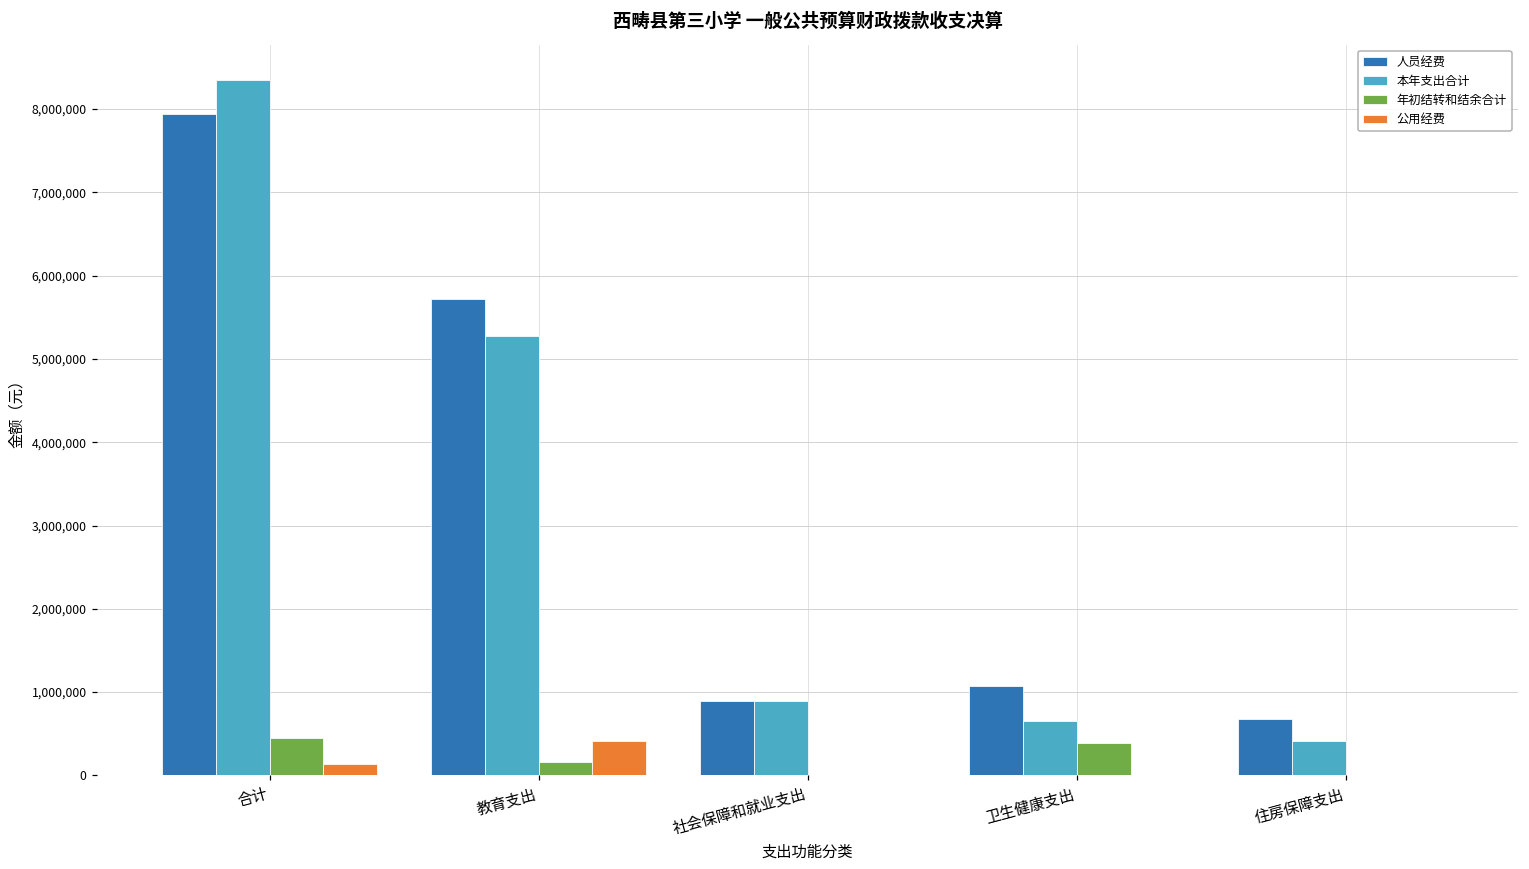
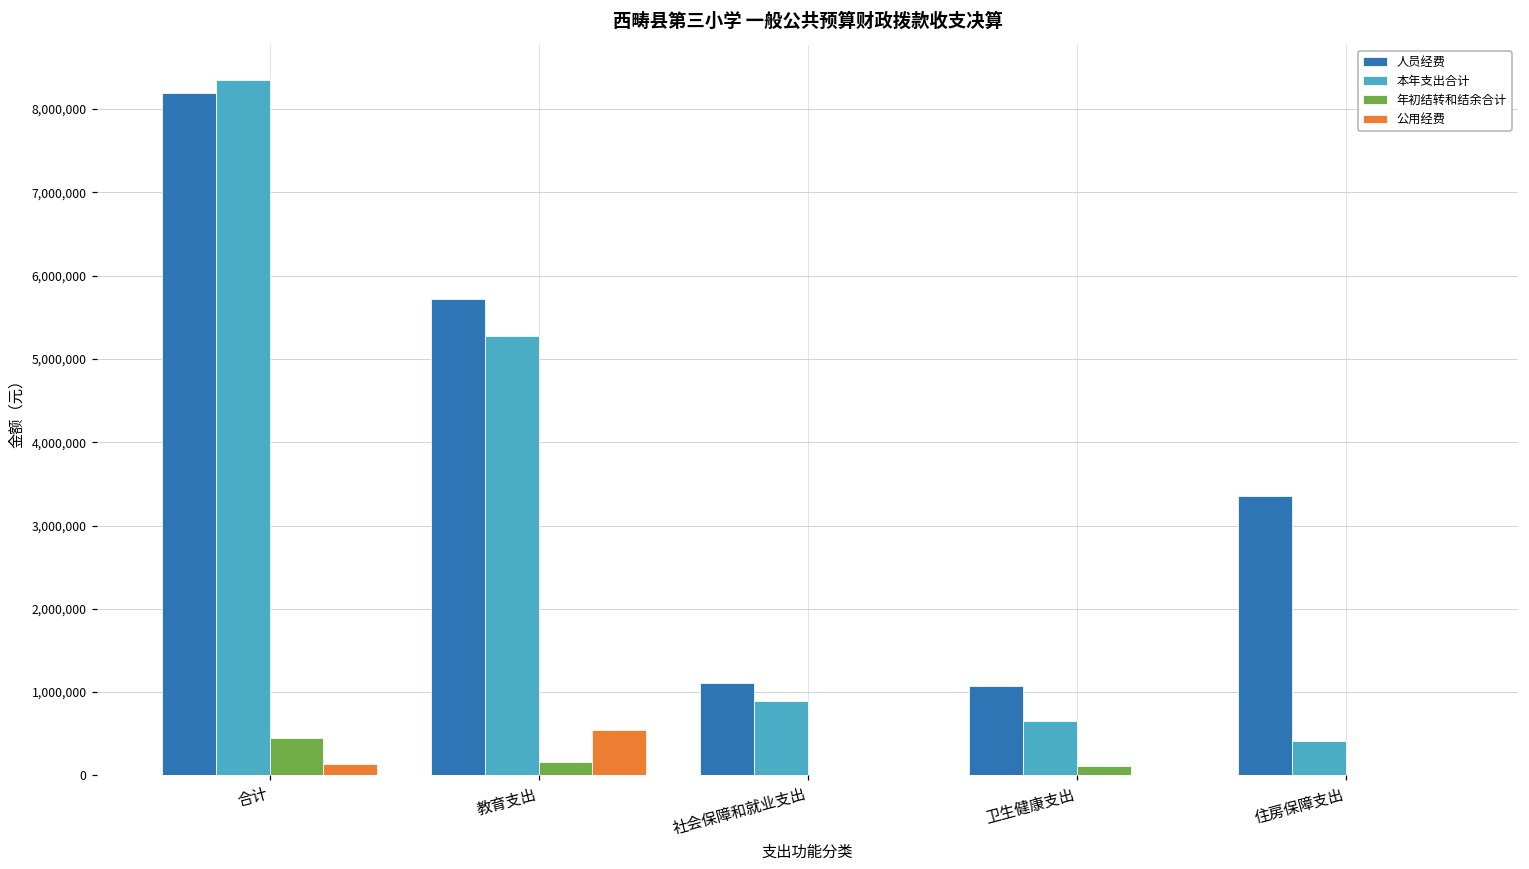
人员经费, 合计: 7,900,000 -> 8,200,000
公用经费, 教育支出: 400,000 -> 500,000
人员经费, 社会保障和就业支出: 900,000 -> 1,100,000
年初结转和结余合计, 卫生健康支出: 400,000 -> 100,000
人员经费, 住房保障支出: 700,000 -> 3,400,000
